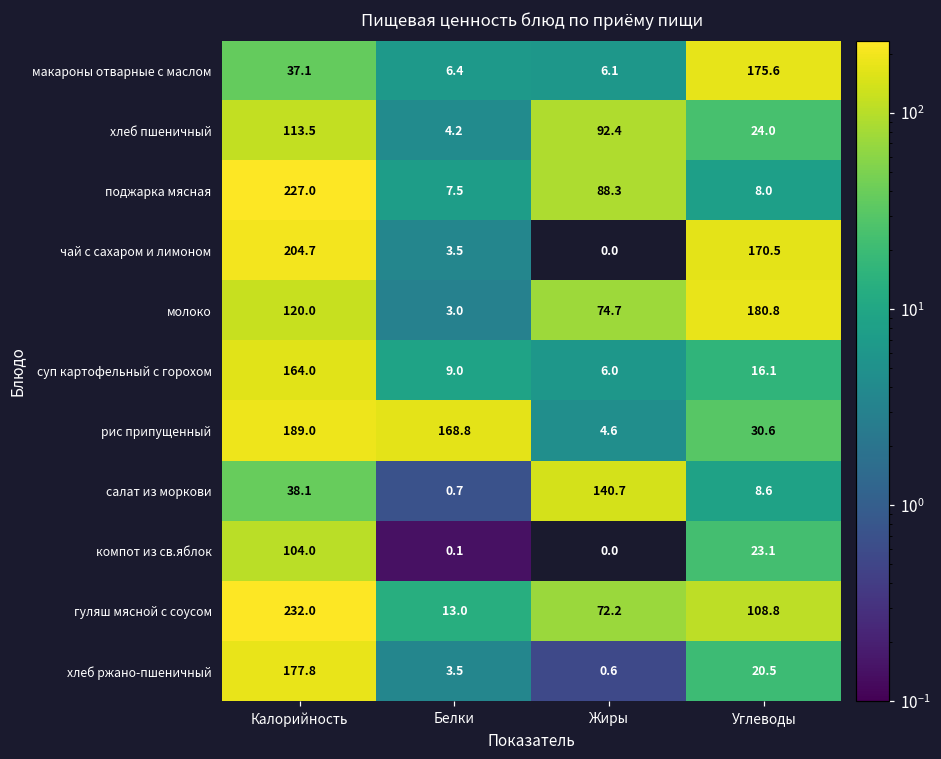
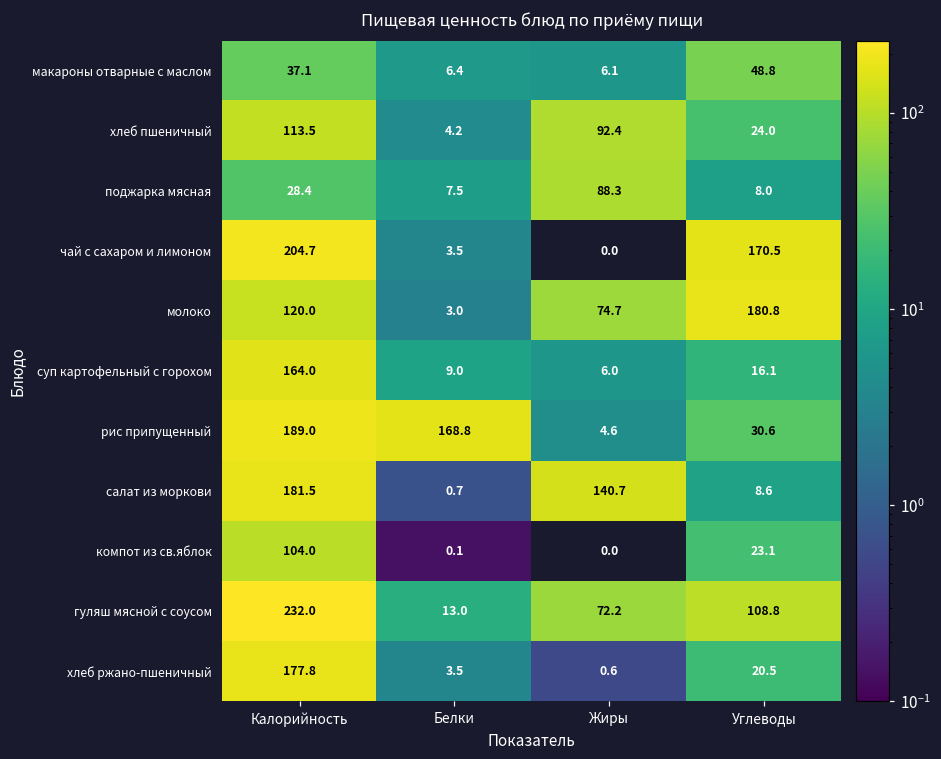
макароны отварные с маслом, Углеводы: 175.6 -> 48.8
поджарка мясная, Калорийность: 227.0 -> 28.4
салат из моркови, Калорийность: 38.1 -> 181.5
